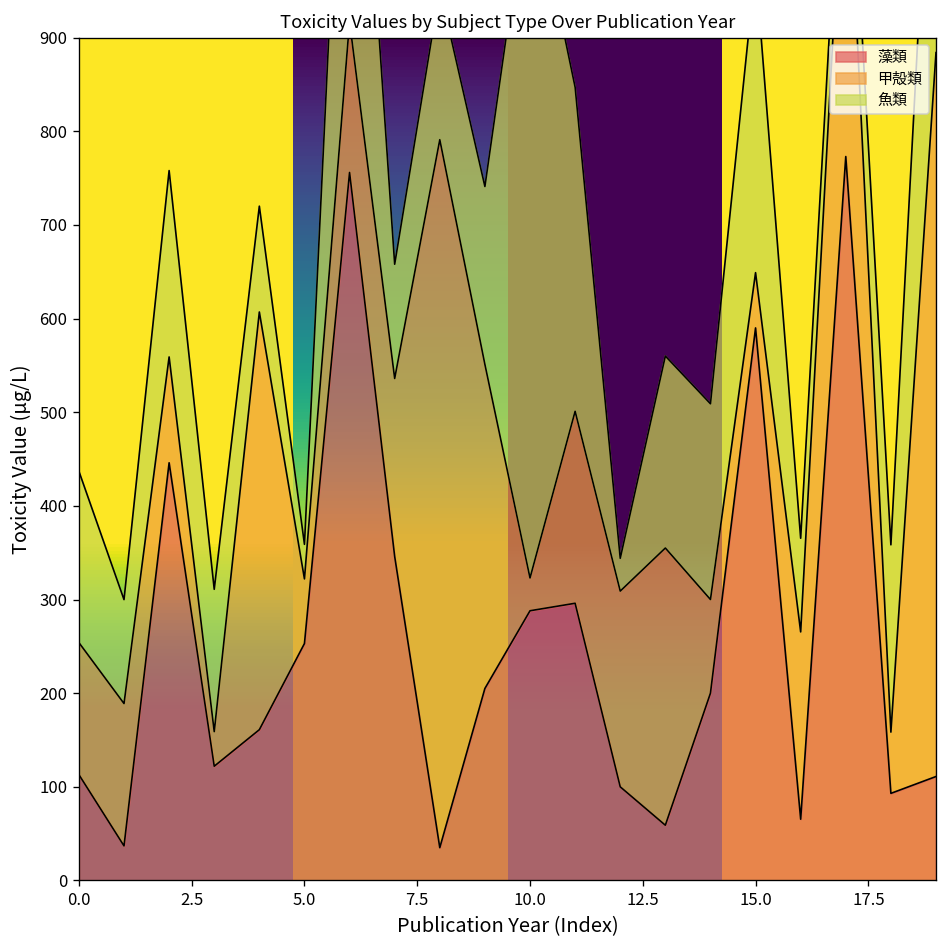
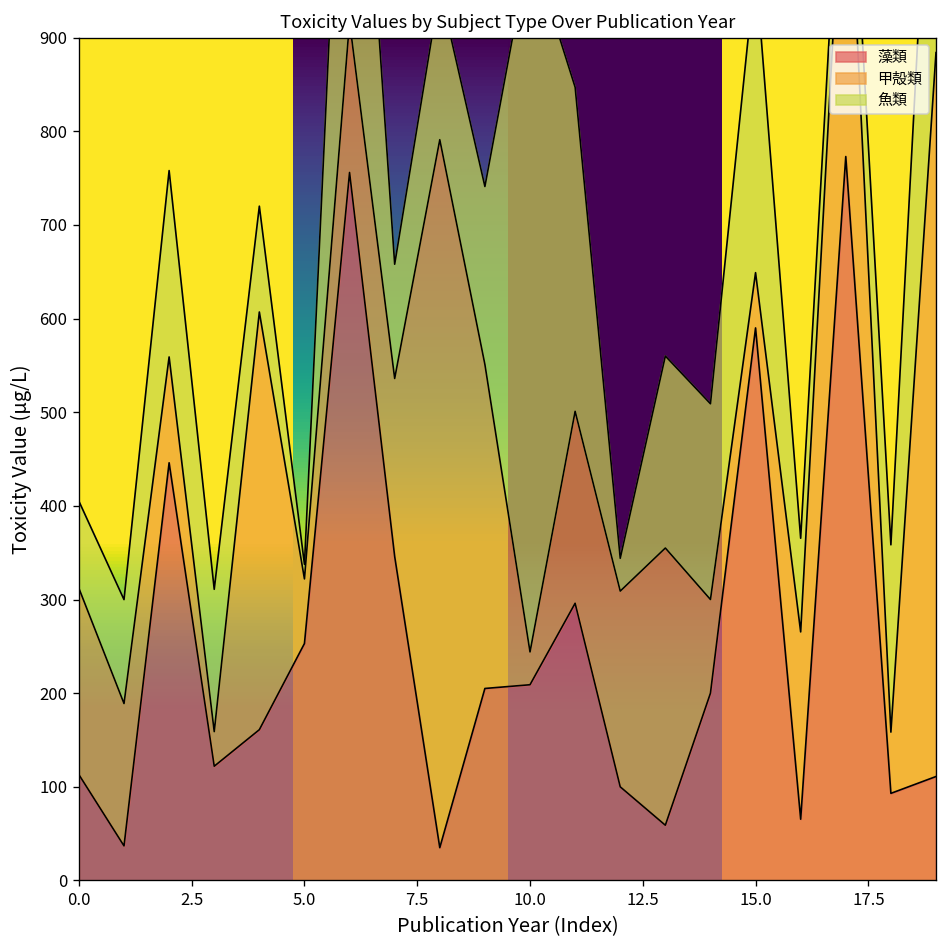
甲殻類, 0.0: 140 -> 200
魚類, 0.0: 180 -> 90
魚類, 5.0: 40 -> 20
藻類, 10.0: 290 -> 210
